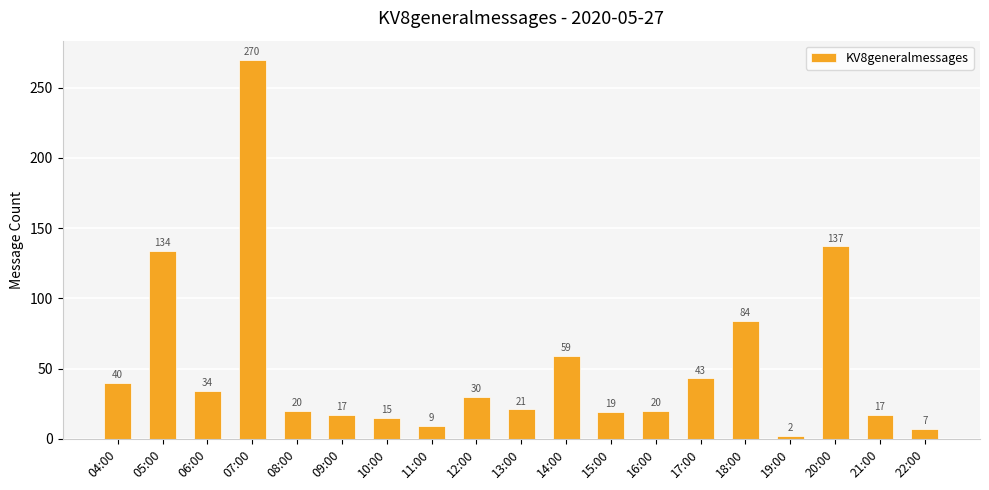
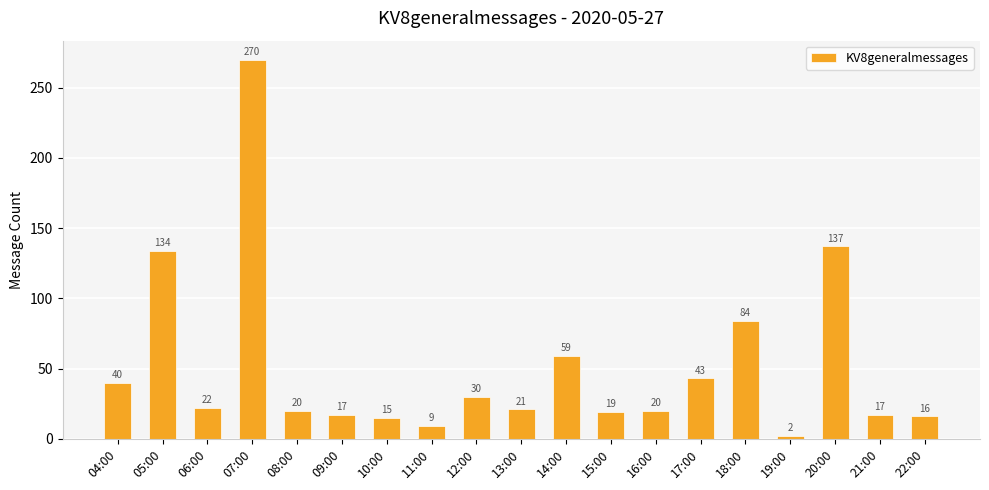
06:00: 34 -> 22
22:00: 7 -> 16
